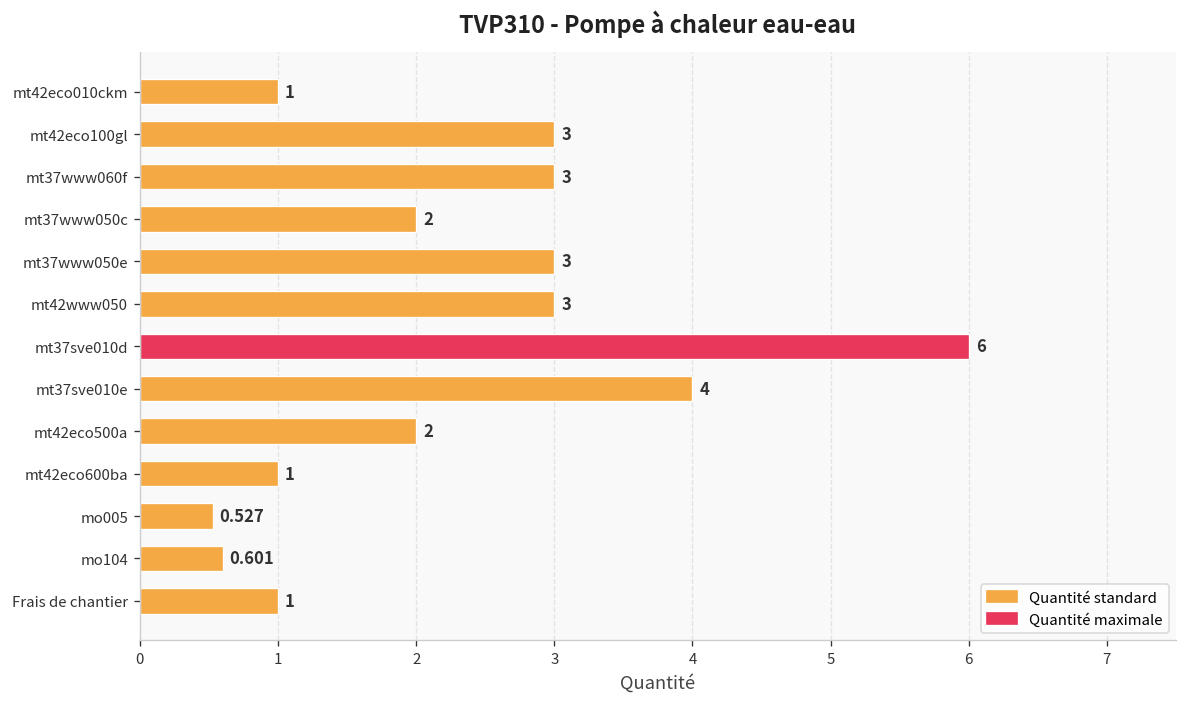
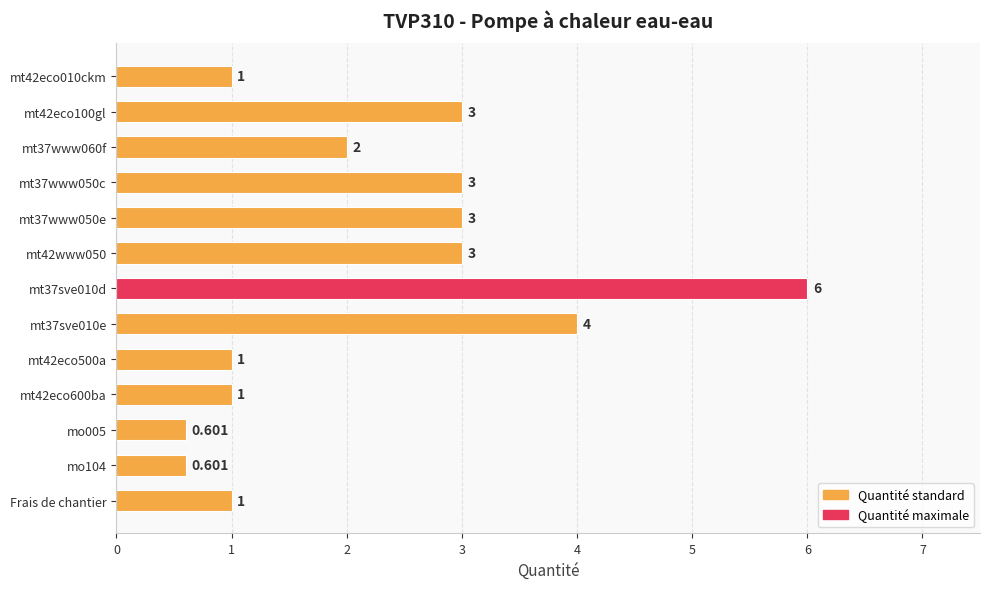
mt37www060f: 3 -> 2
mt37www050c: 2 -> 3
mt42eco500a: 2 -> 1
mo005: 0.527 -> 0.601
